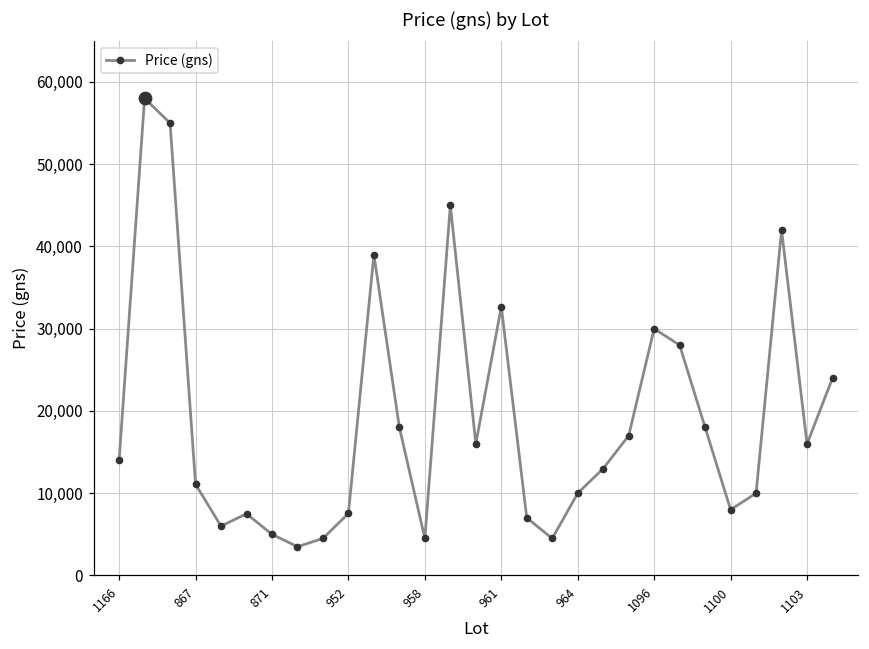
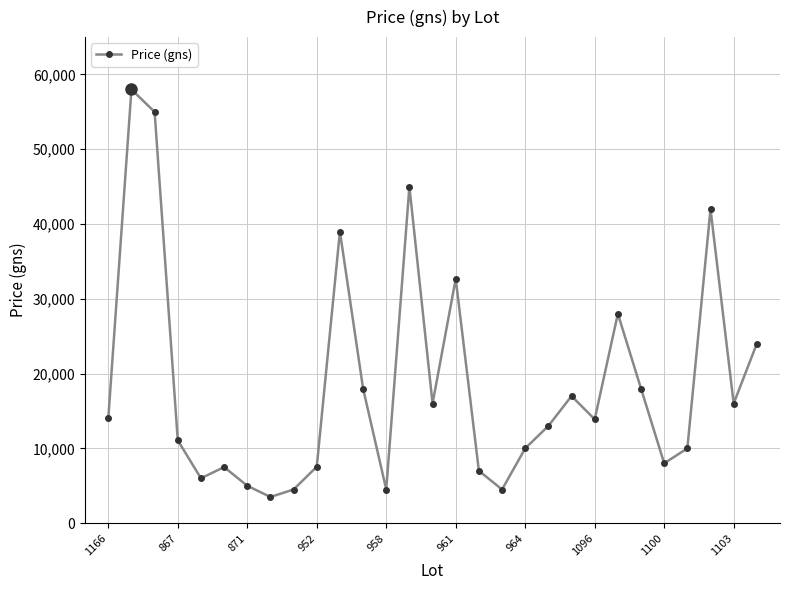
Price (gns), 1096: 30,000 -> 14,000
